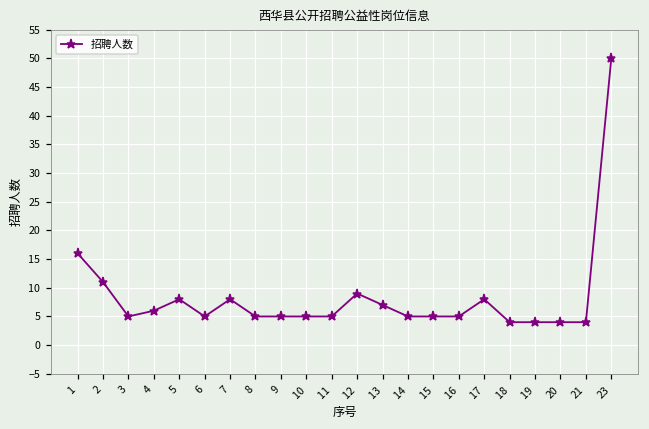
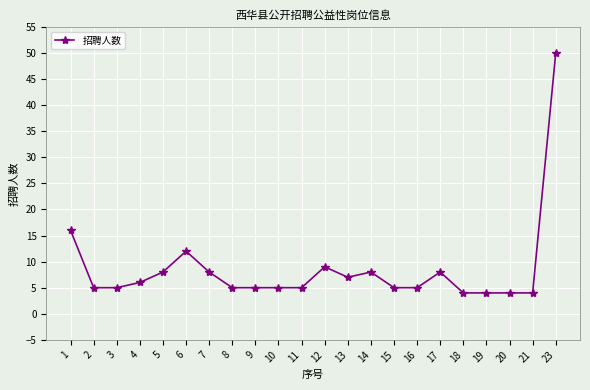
2: 11 -> 5
6: 5 -> 12
14: 5 -> 8
